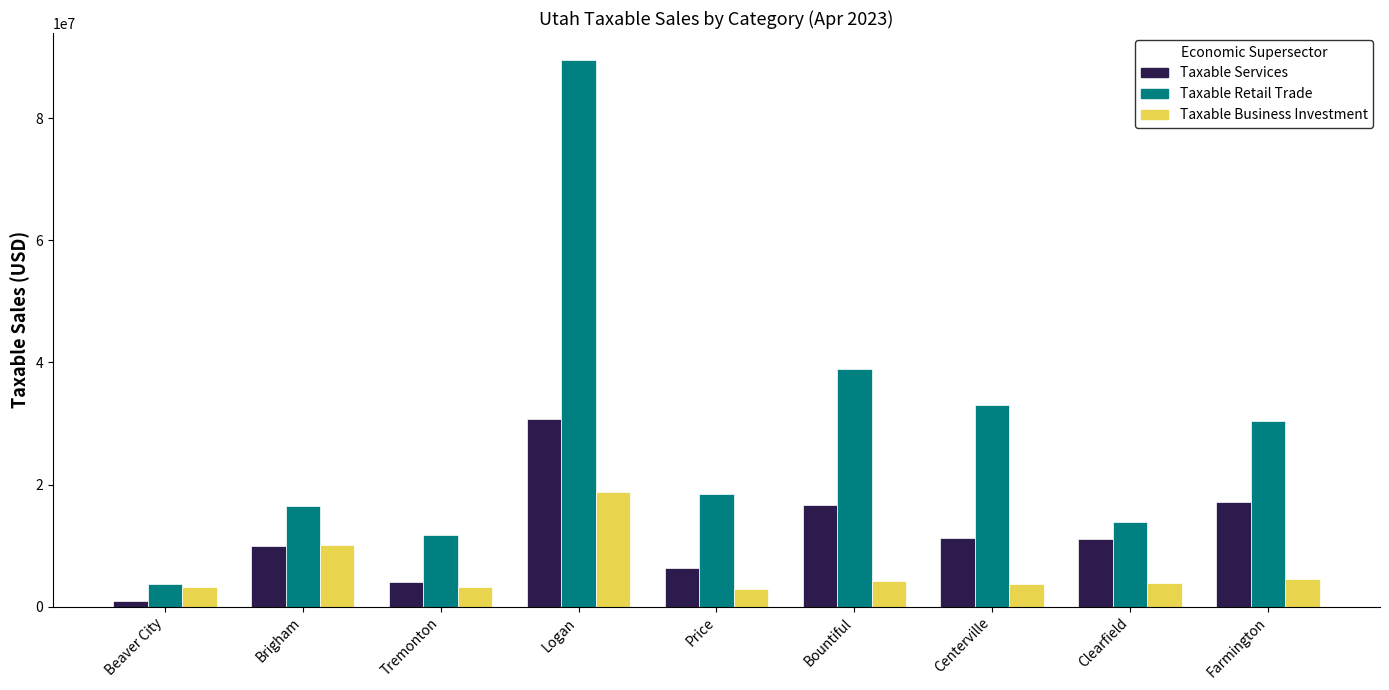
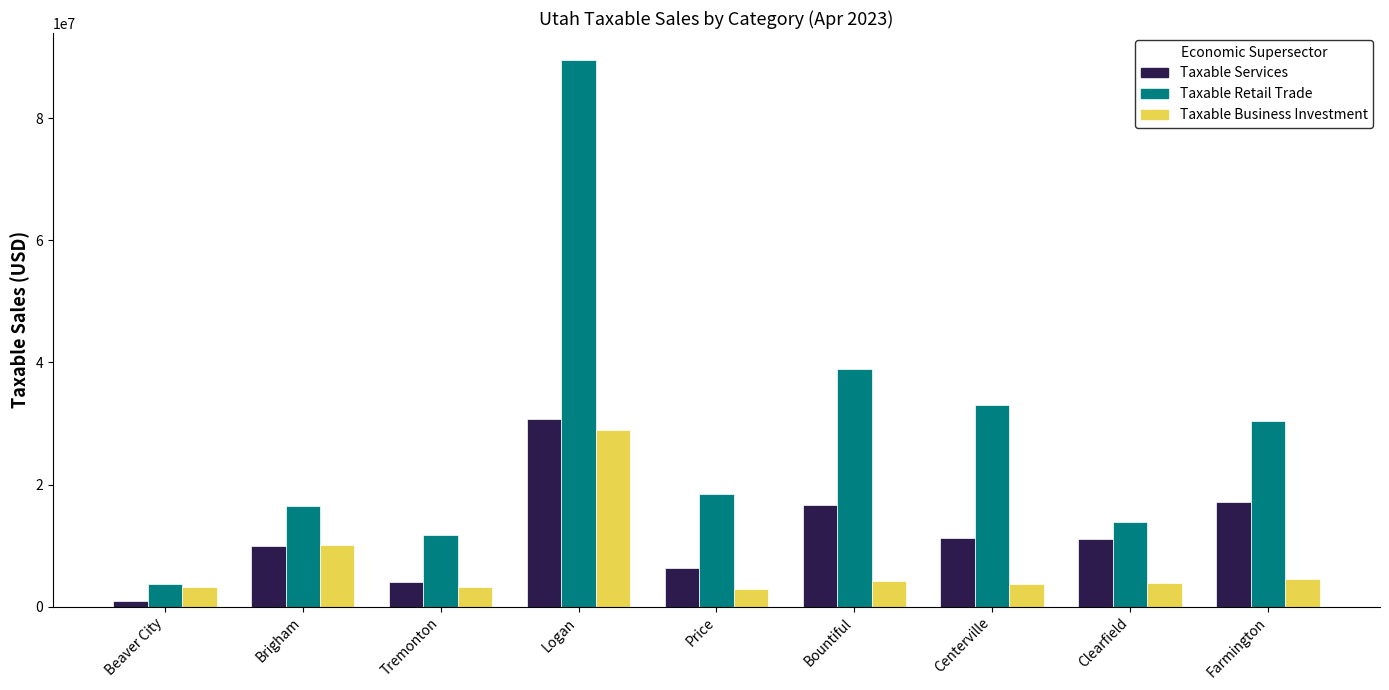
Taxable Business Investment, Logan: 19000000 -> 29000000
